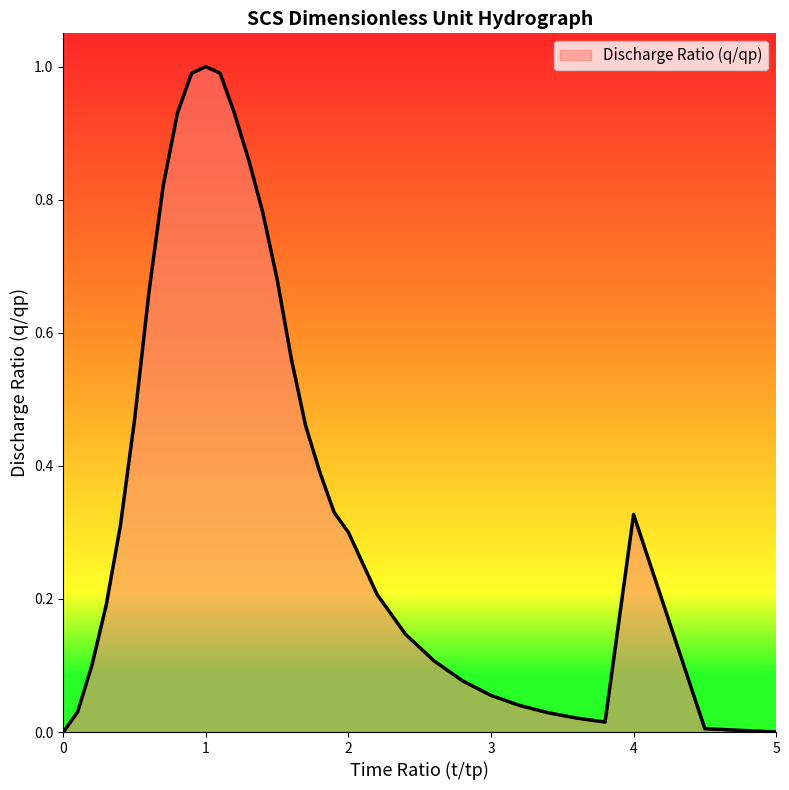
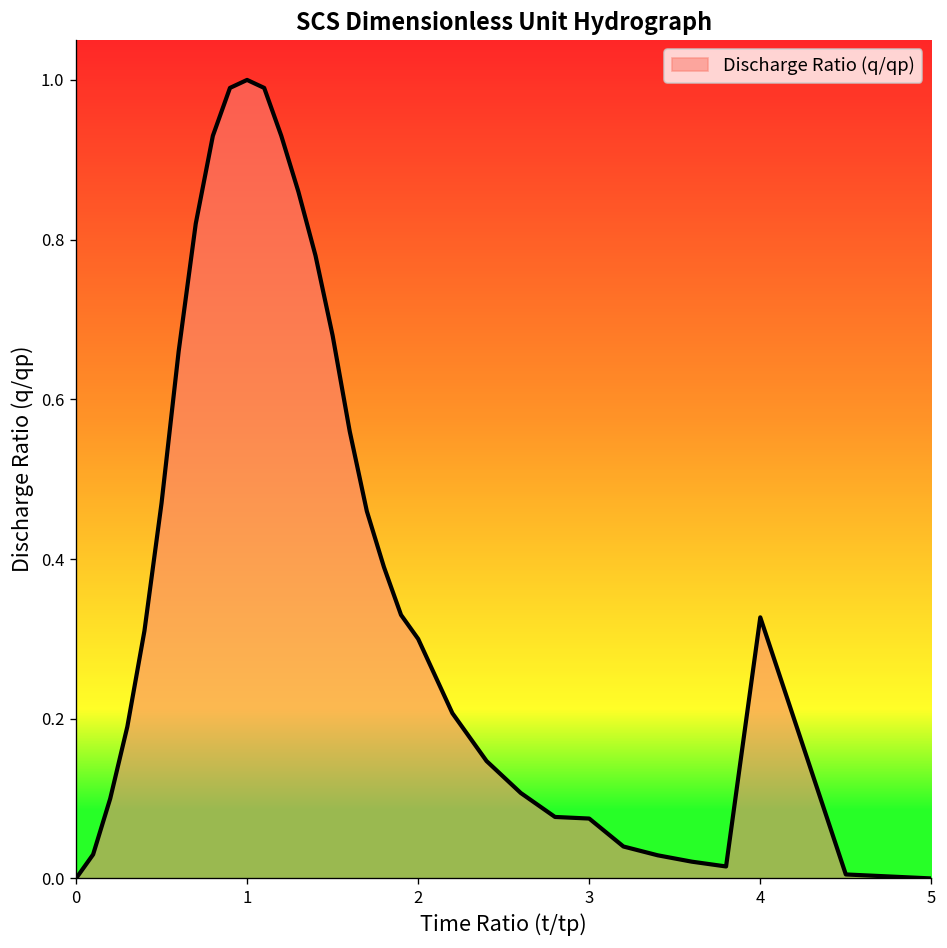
3: 0.06 -> 0.08
